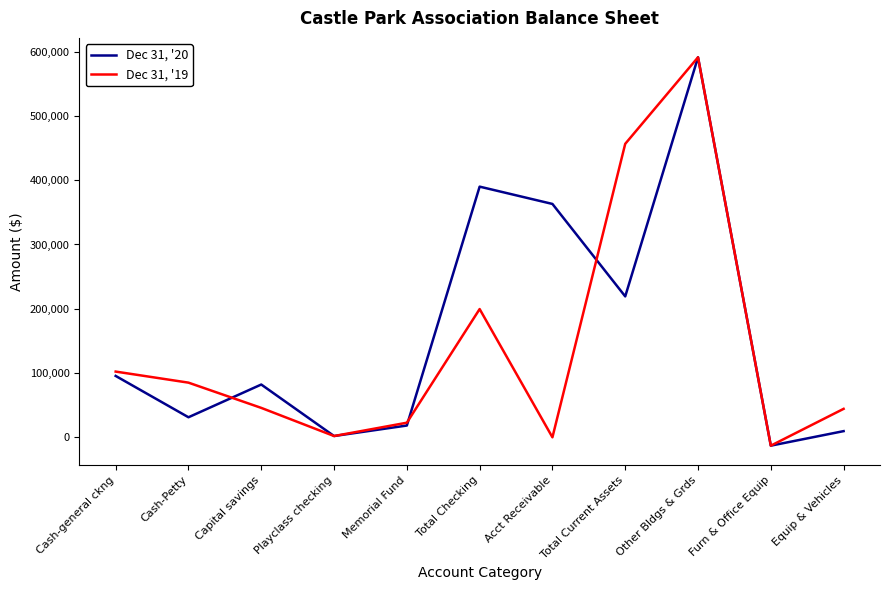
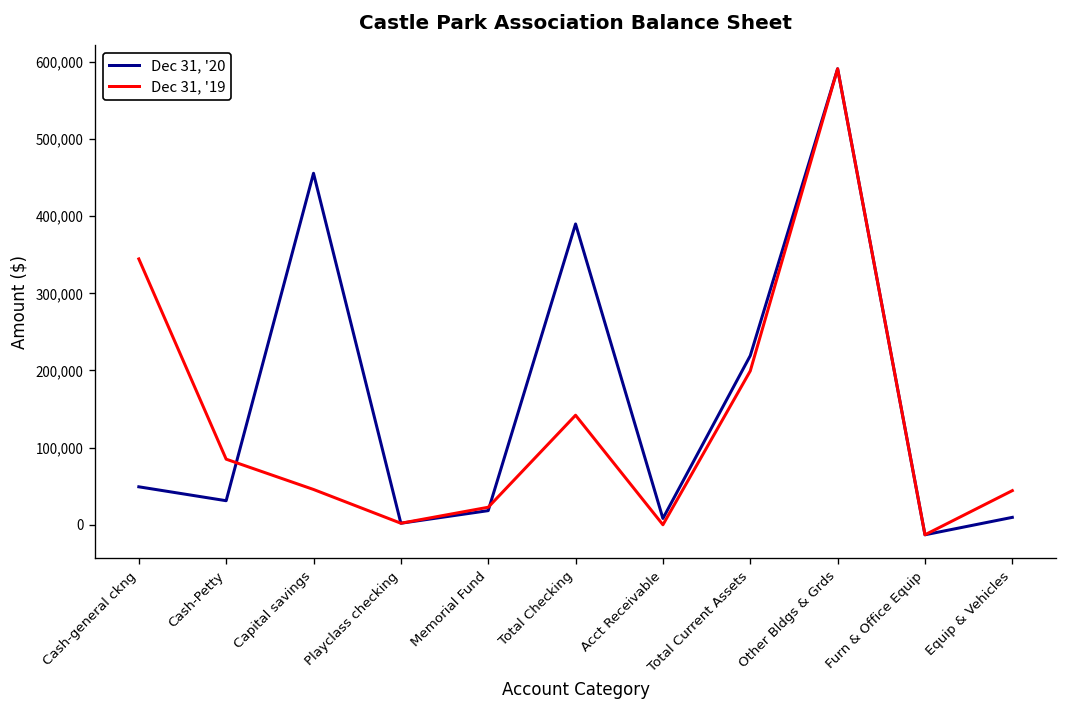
Dec 31, '20, Cash-general ckng: 100,000 -> 50,000
Dec 31, '19, Cash-general ckng: 100,000 -> 340,000
Dec 31, '20, Capital savings: 80,000 -> 460,000
Dec 31, '19, Total Checking: 200,000 -> 140,000
Dec 31, '20, Acct Receivable: 360,000 -> 10,000
Dec 31, '19, Total Current Assets: 460,000 -> 200,000
